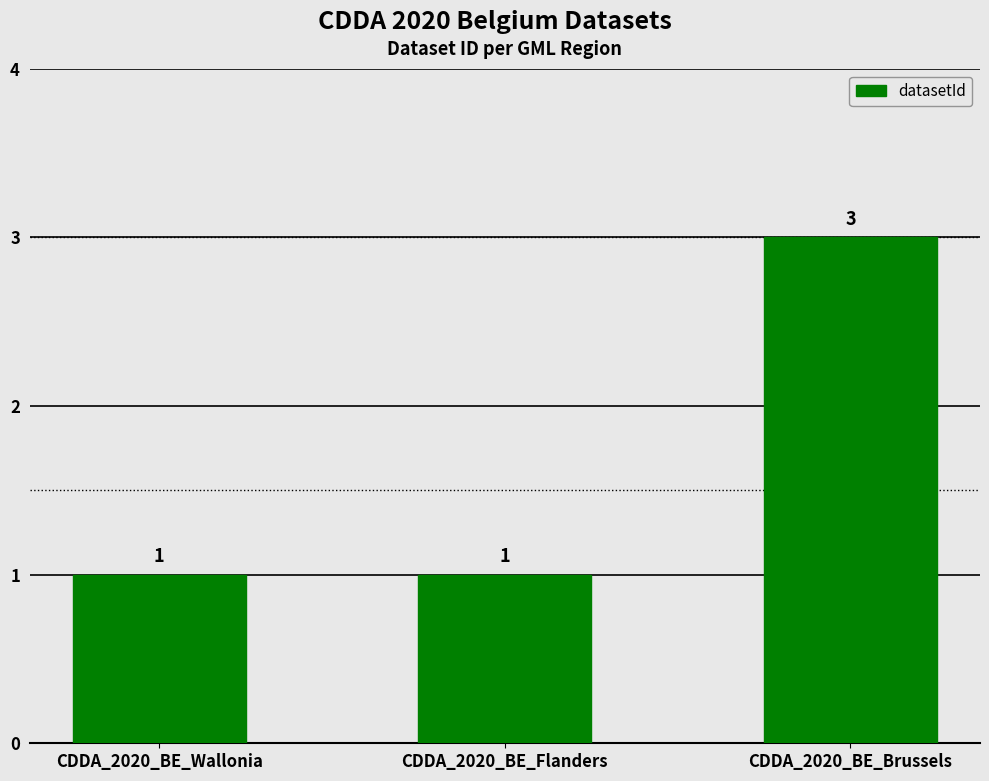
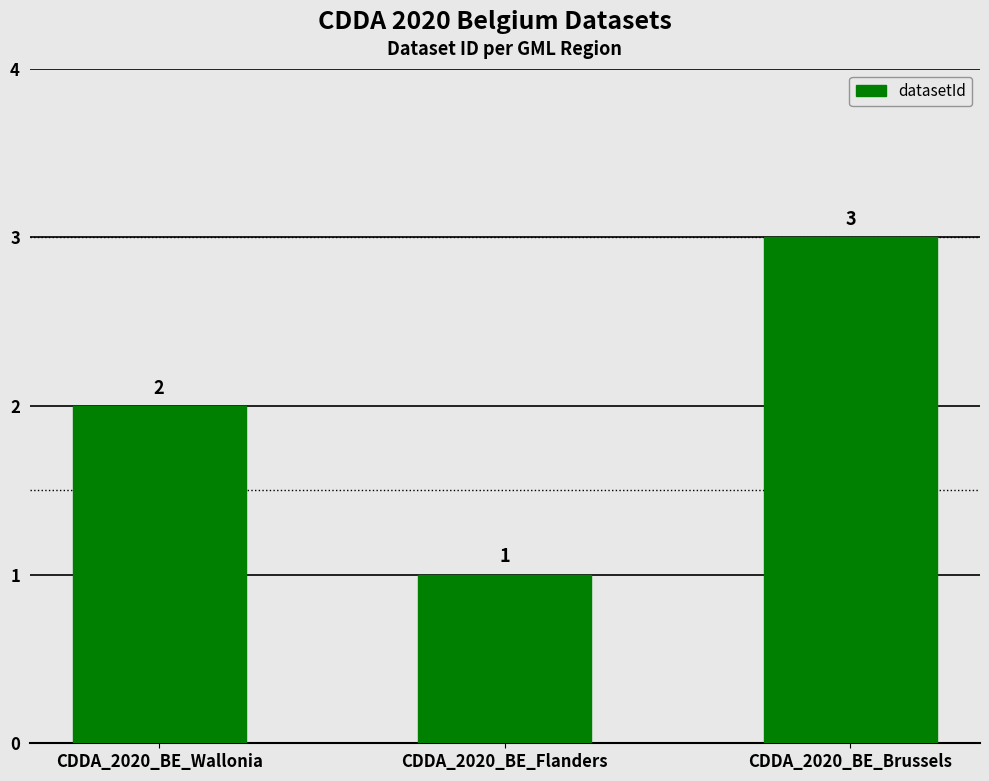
CDDA_2020_BE_Wallonia: 1 -> 2
